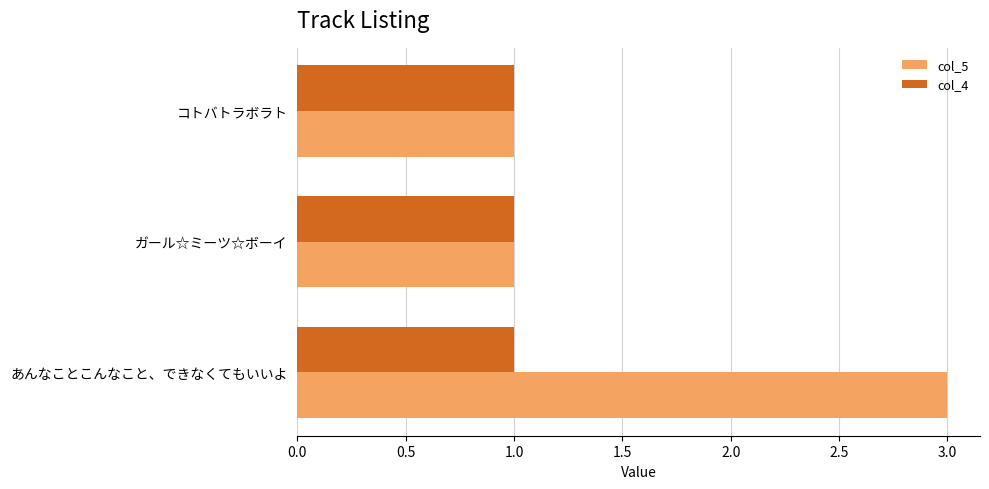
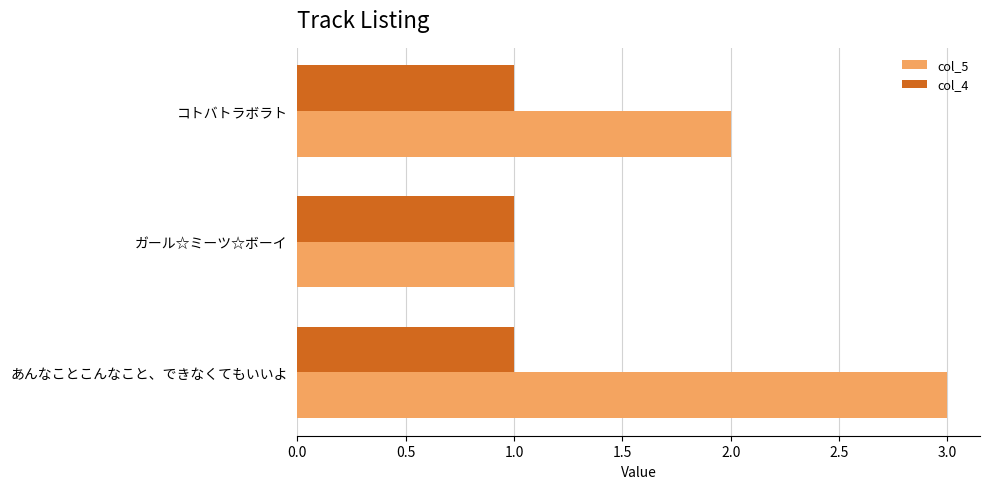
col_5, コトバトラボラト: 1 -> 2
